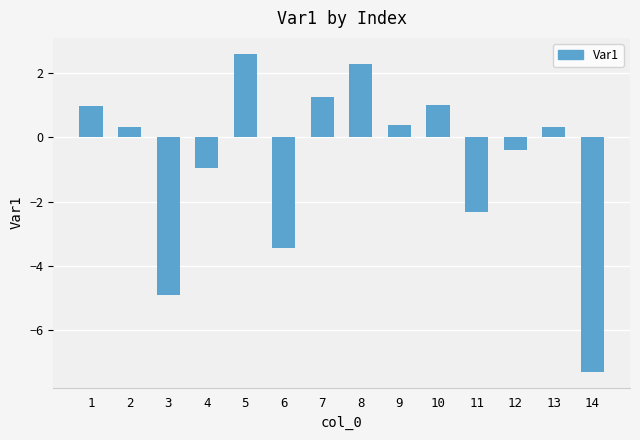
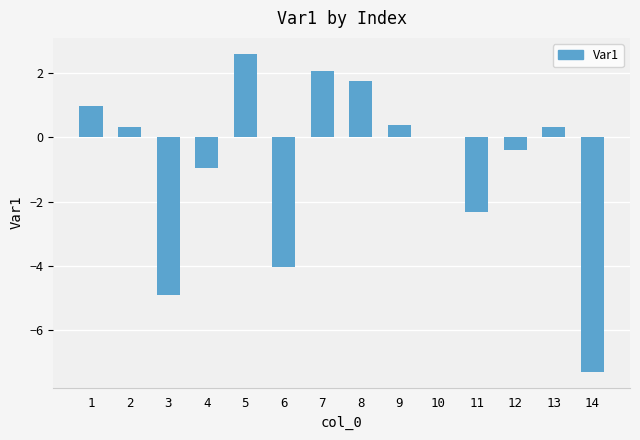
6: -3.5 -> -4.0
7: 1.2 -> 2.1
8: 2.3 -> 1.7
10: 1 -> 0
